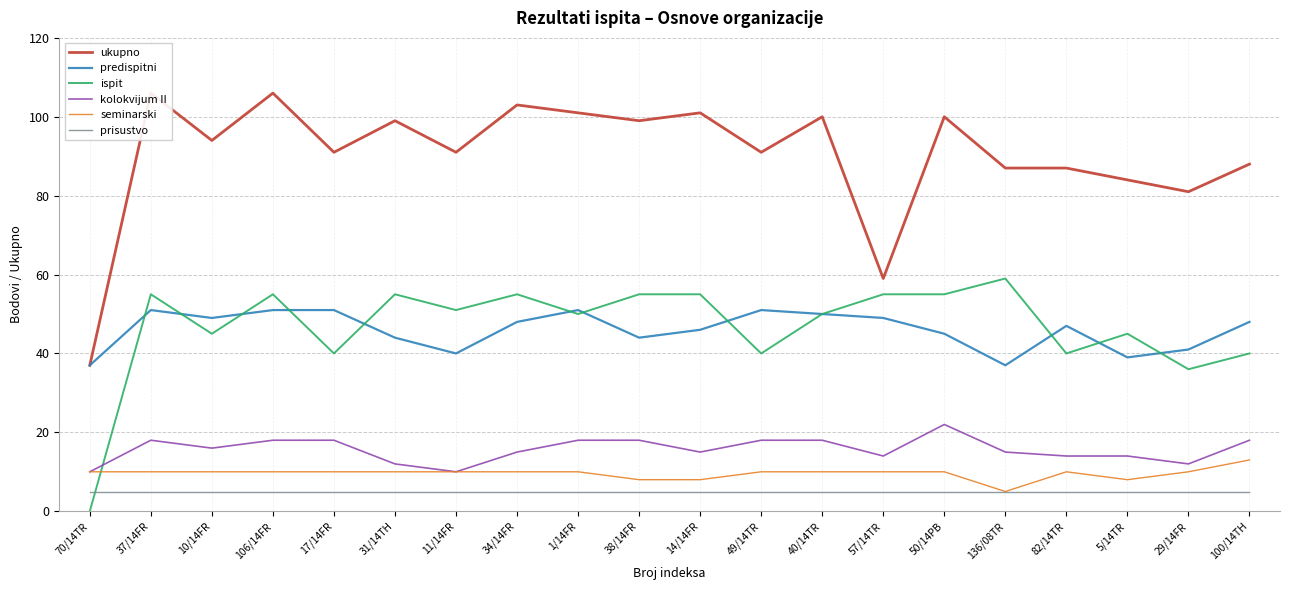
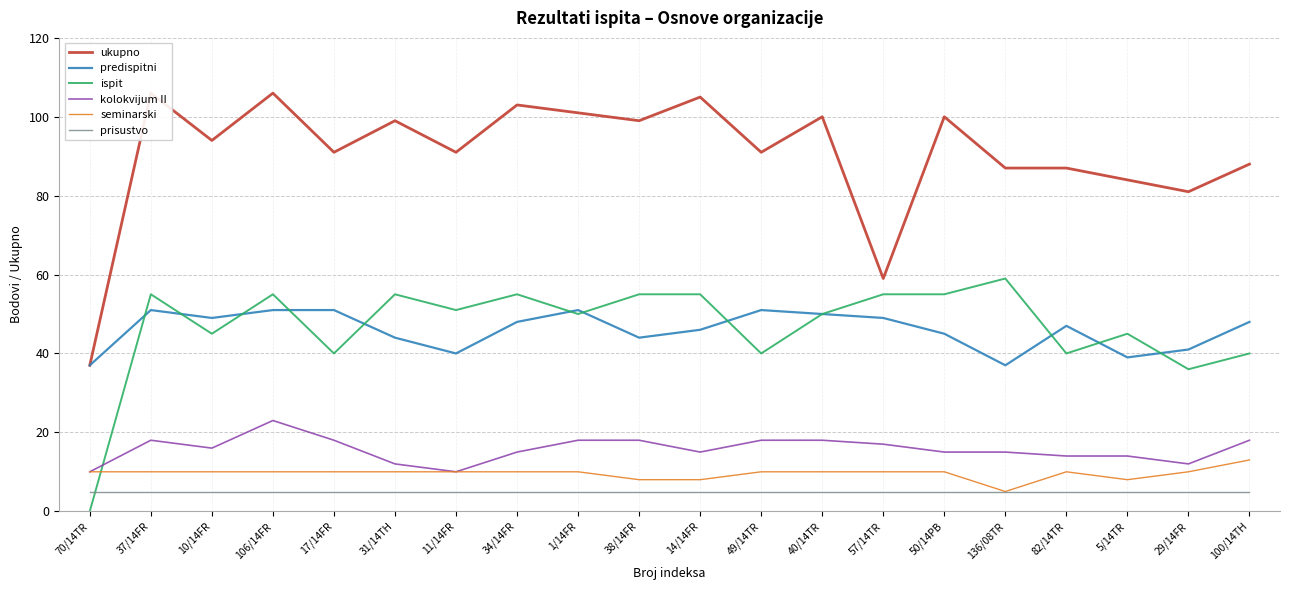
kolokvijum II, 106/14FR: 18 -> 23
ukupno, 14/14FR: 101 -> 105
kolokvijum II, 57/14TR: 14 -> 17
kolokvijum II, 50/14PB: 22 -> 15
